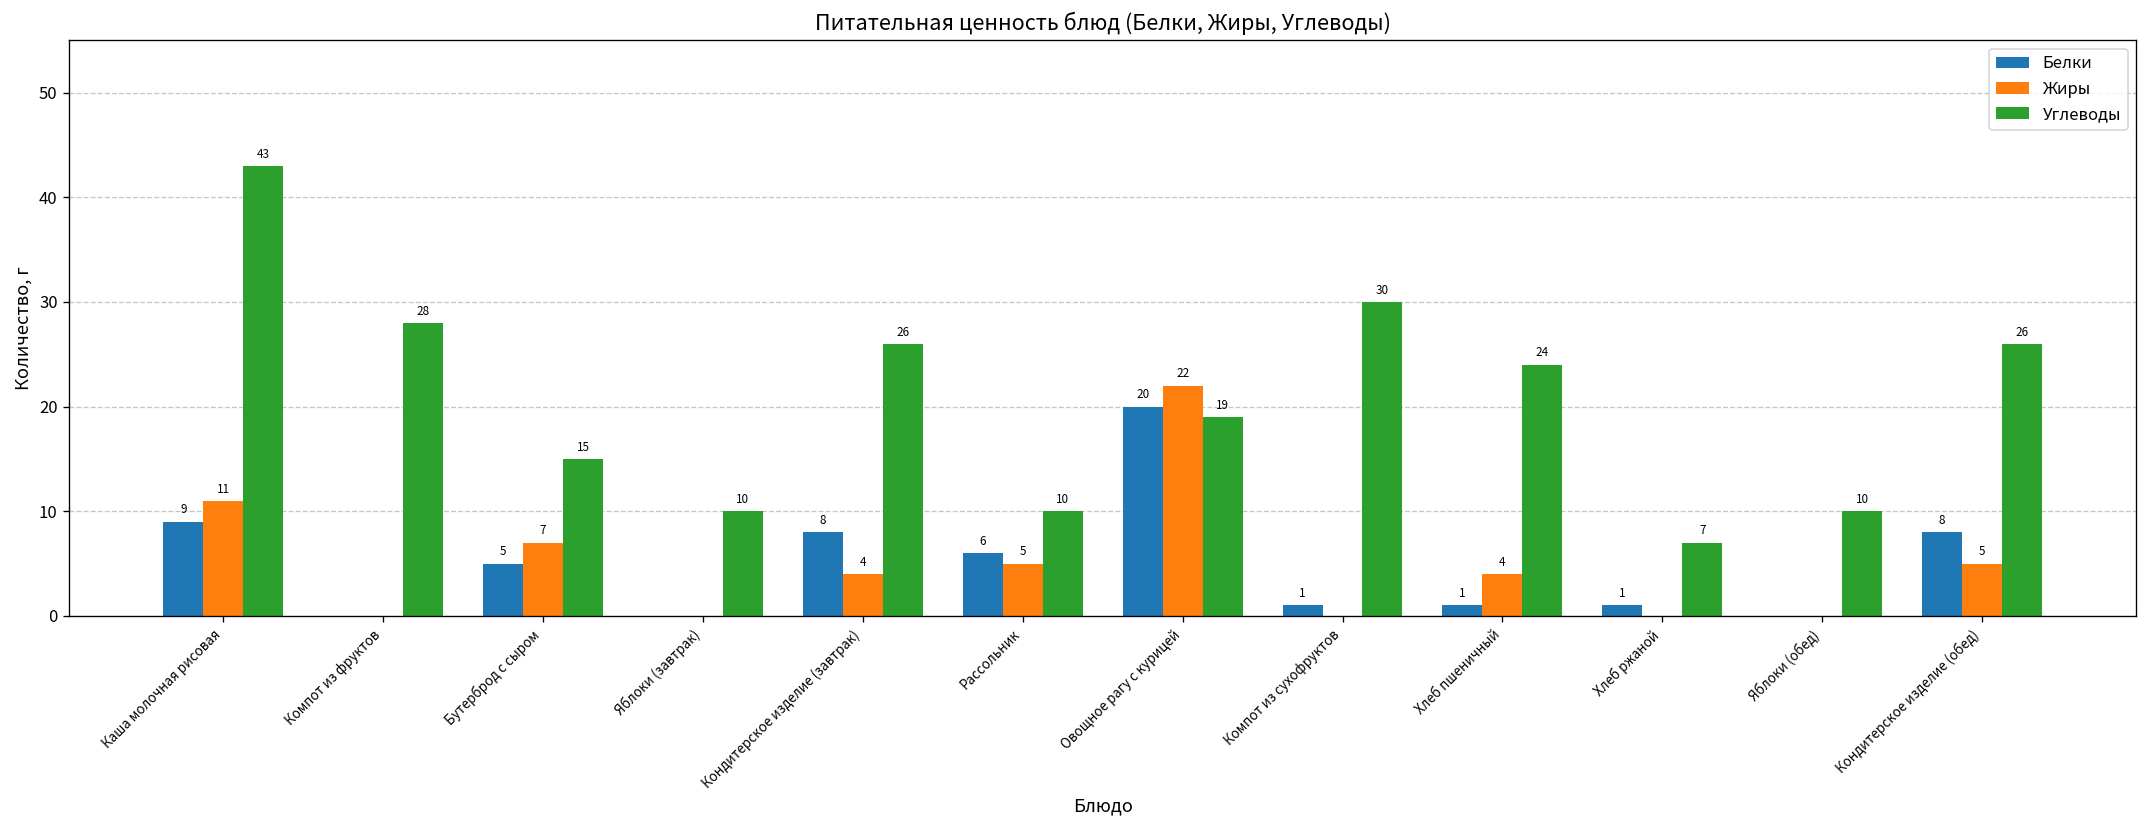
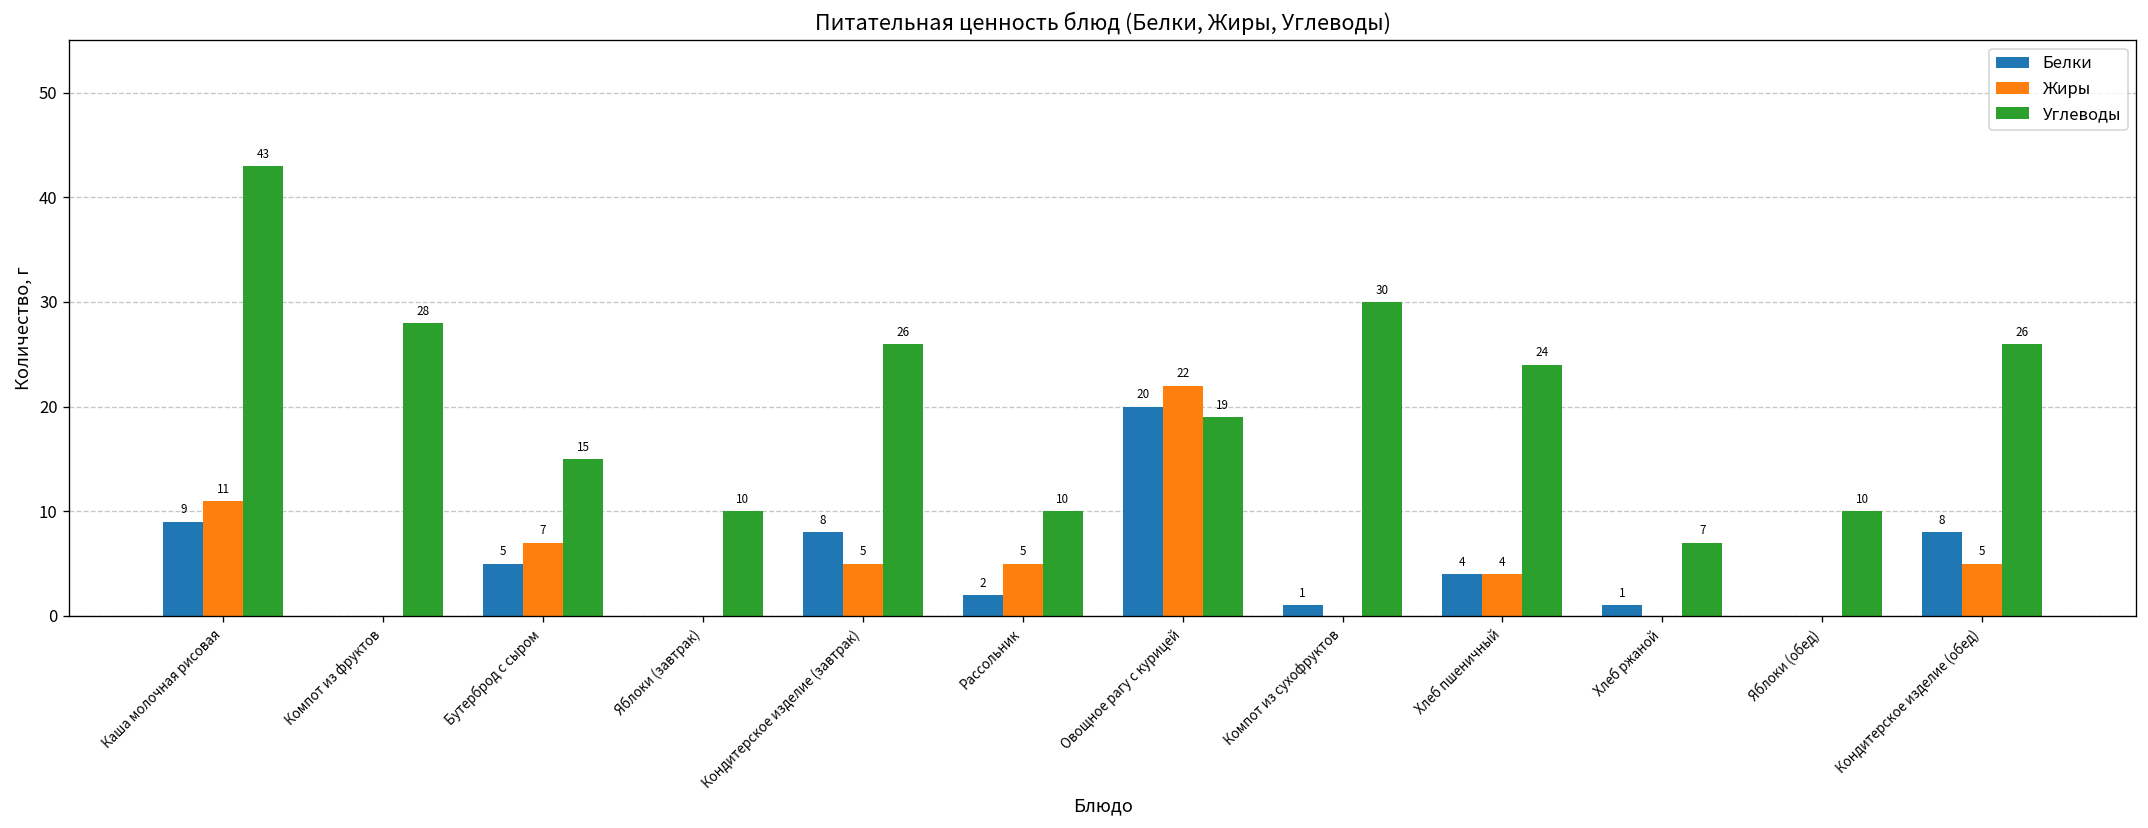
Жиры, Кондитерское изделие (завтрак): 4 -> 5
Белки, Рассольник: 6 -> 2
Белки, Хлеб пшеничный: 1 -> 4
